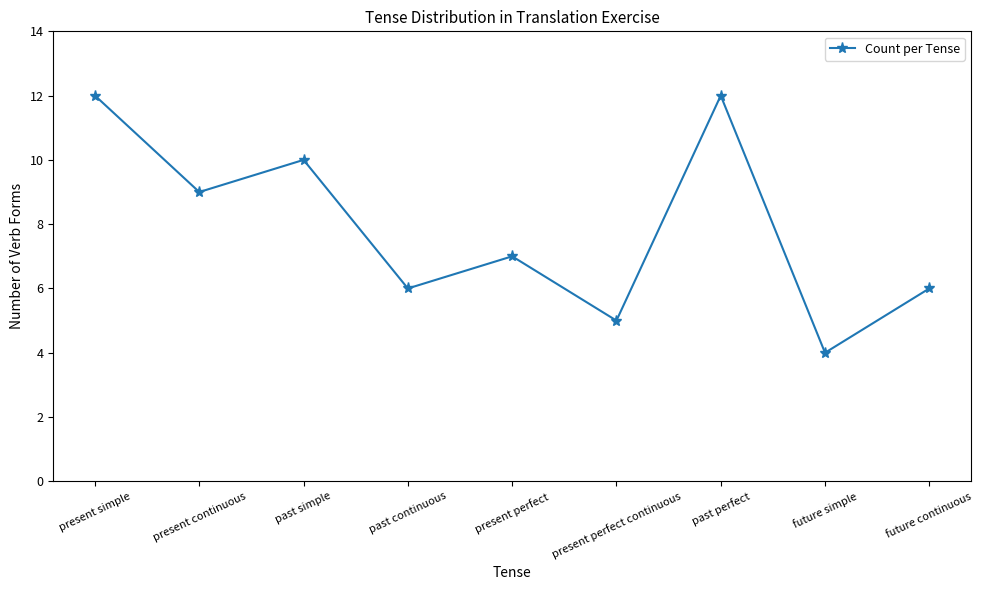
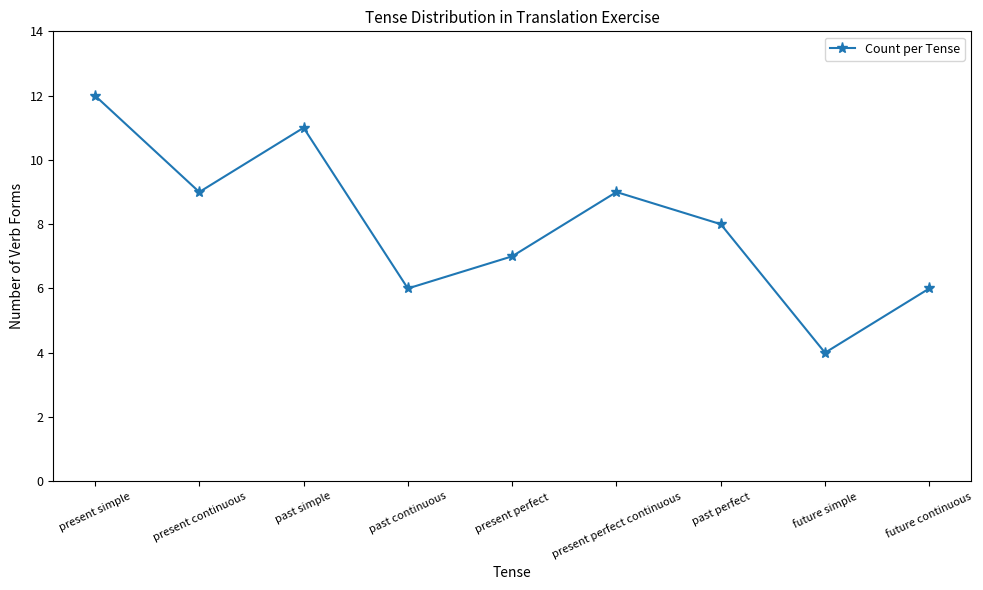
past simple: 10 -> 11
present perfect continuous: 5 -> 9
past perfect: 12 -> 8
